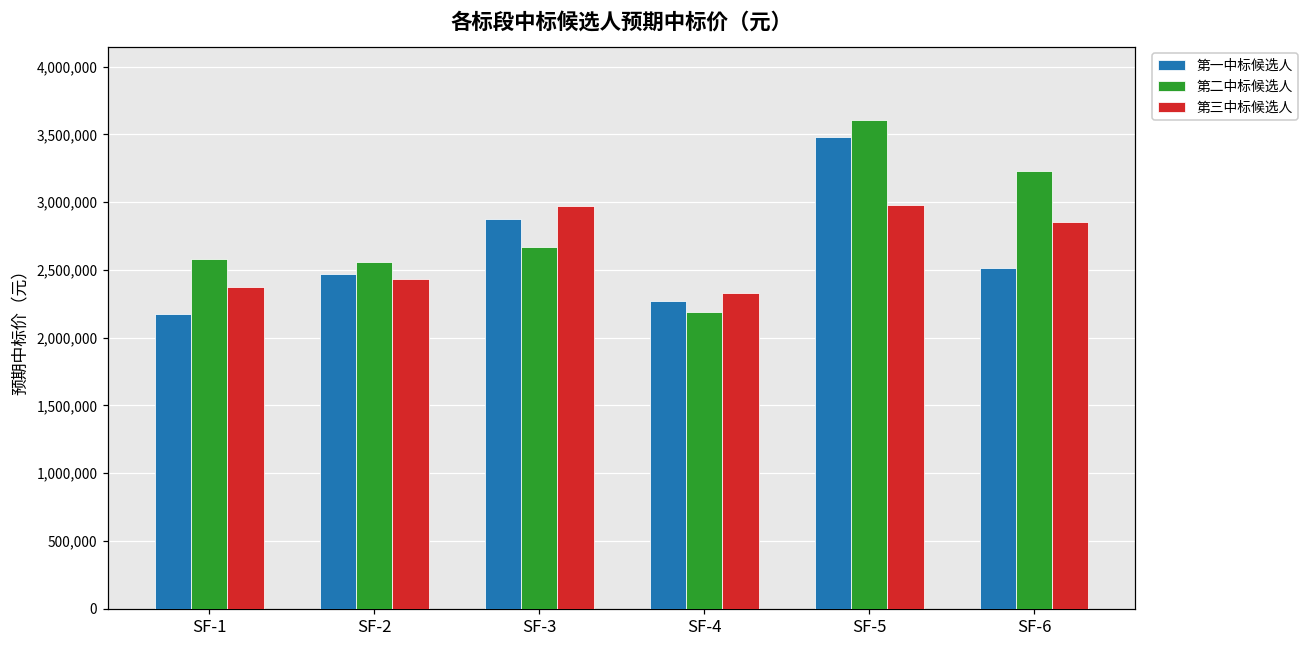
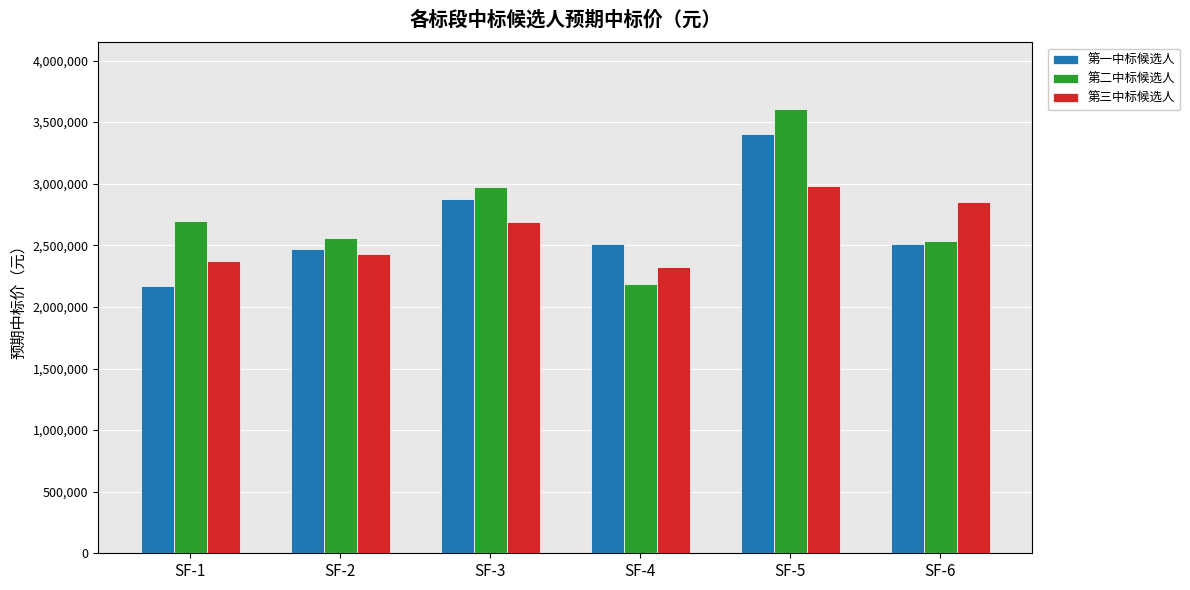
第二中标候选人, SF-1: 2,580,000 -> 2,700,000
第二中标候选人, SF-3: 2,670,000 -> 2,970,000
第三中标候选人, SF-3: 2,970,000 -> 2,690,000
第一中标候选人, SF-4: 2,270,000 -> 2,510,000
第一中标候选人, SF-5: 3,480,000 -> 3,400,000
第二中标候选人, SF-6: 3,230,000 -> 2,530,000
